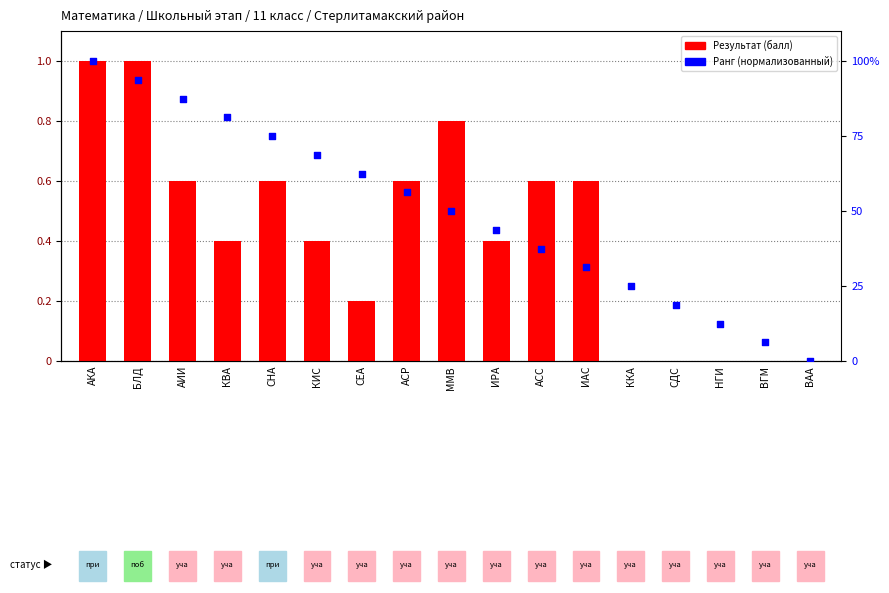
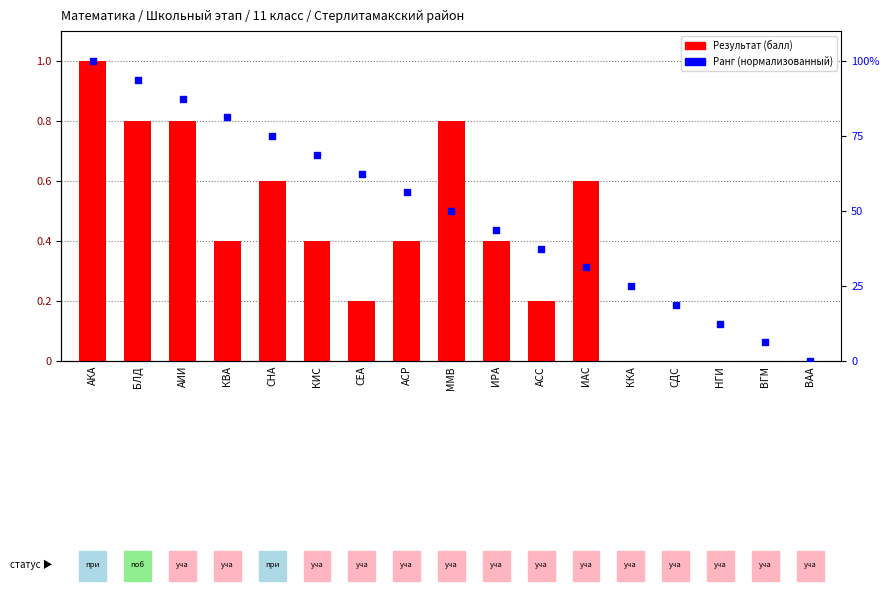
Результат (балл), БЛД: 1.00 -> 0.80
Результат (балл), АИИ: 0.60 -> 0.80
Результат (балл), АСР: 0.60 -> 0.40
Результат (балл), АСС: 0.60 -> 0.20
